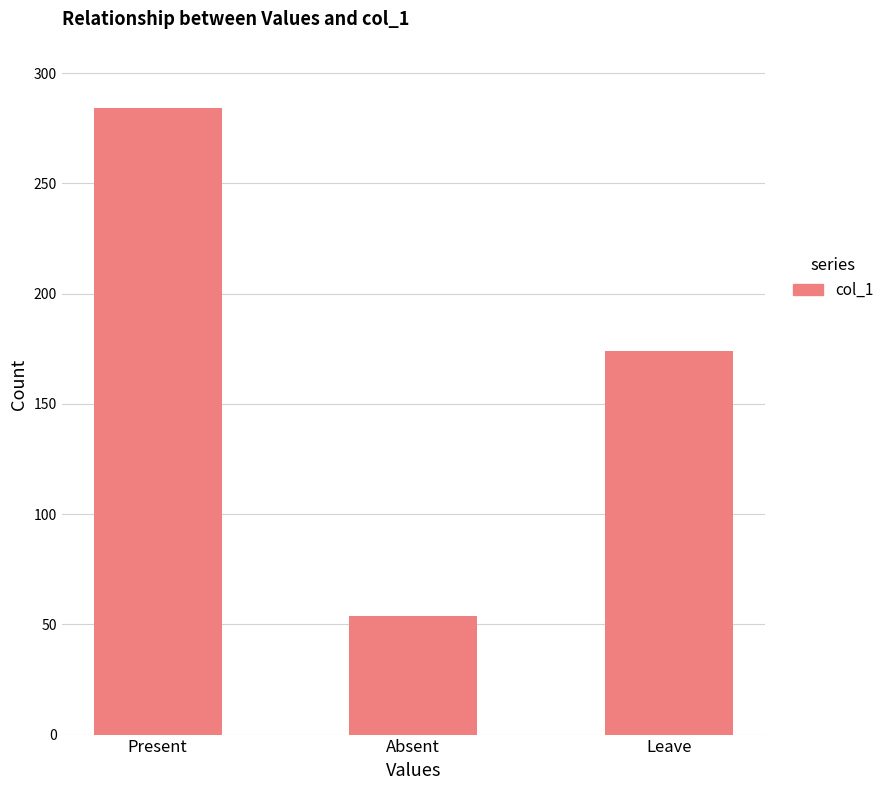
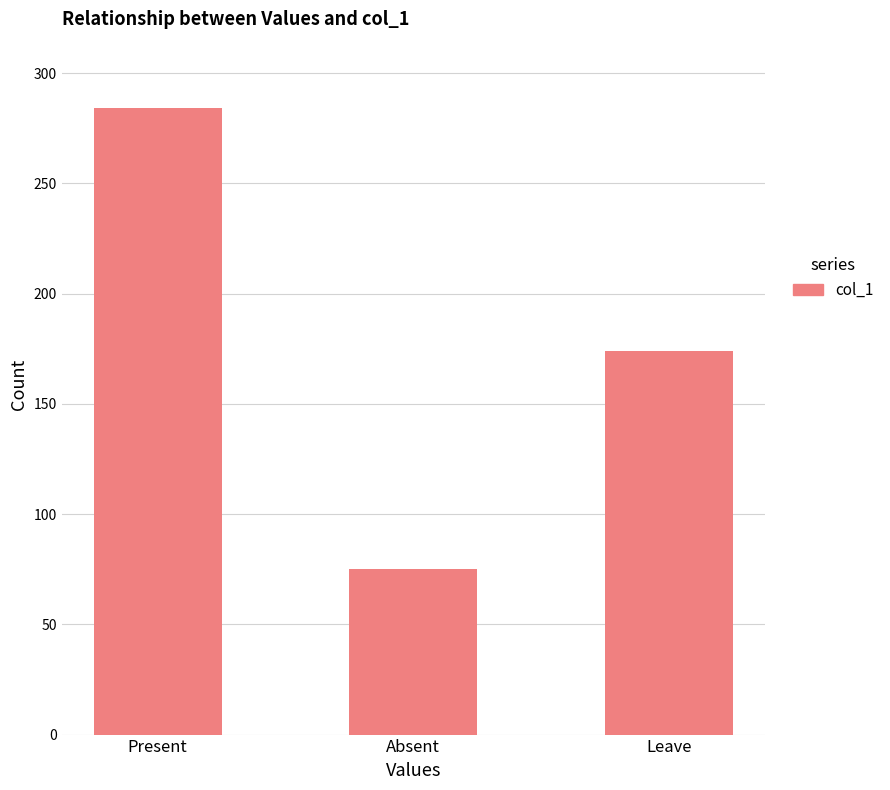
Absent: 54 -> 75
